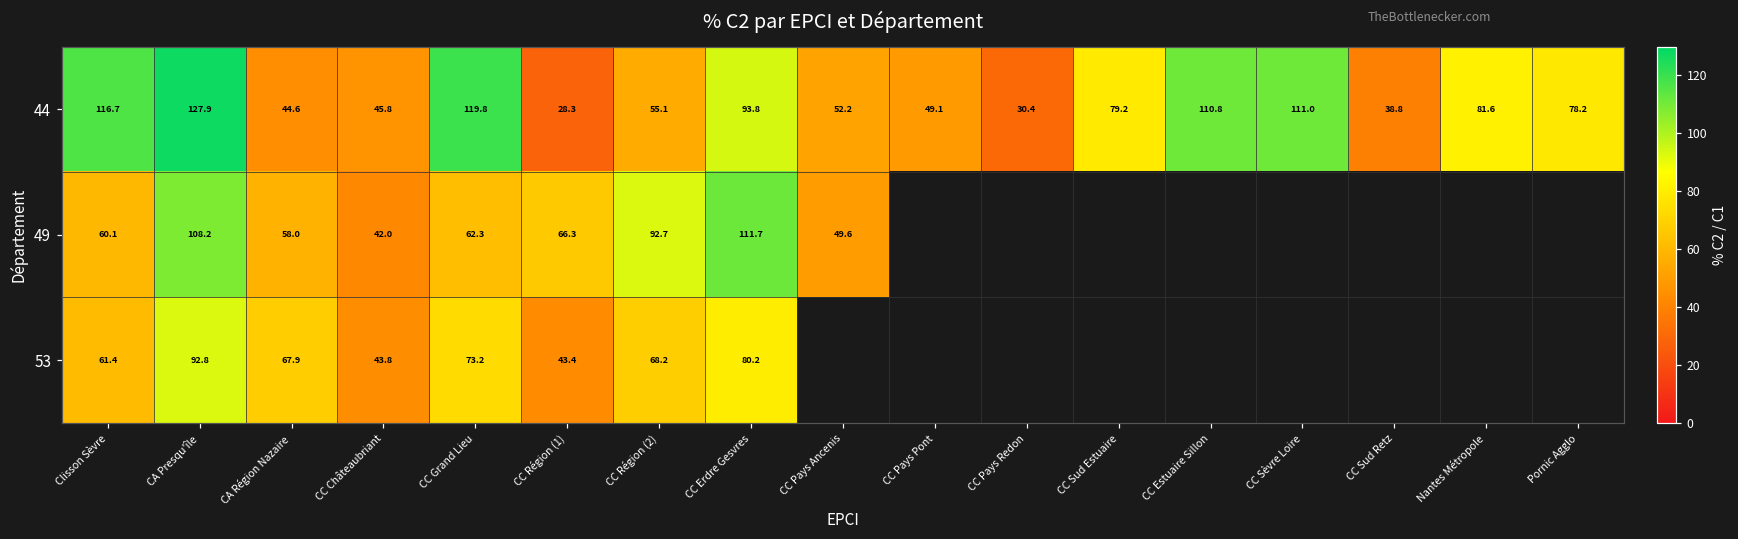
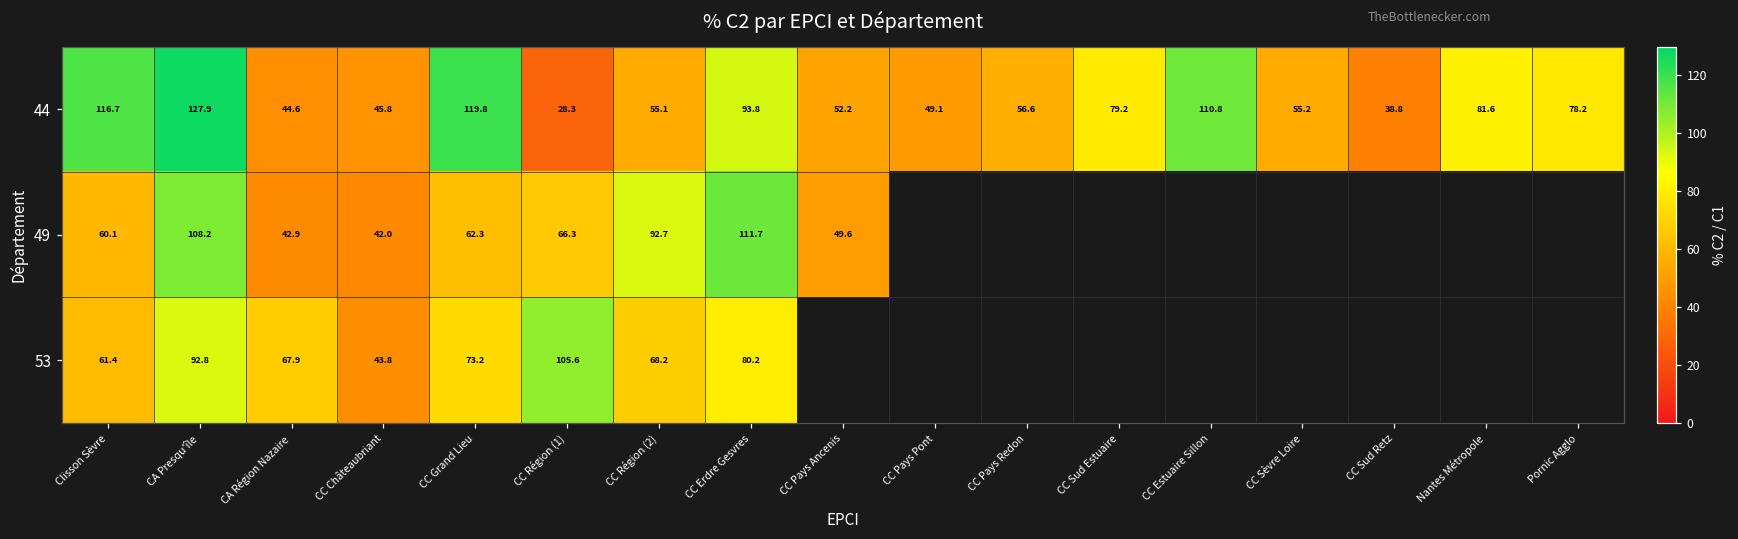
44, CC Pays Redon: 30.4 -> 56.6
44, CC Sèvre Loire: 111.0 -> 55.2
49, CA Région Nazaire: 58.0 -> 42.9
53, CC Région (1): 43.4 -> 105.6
